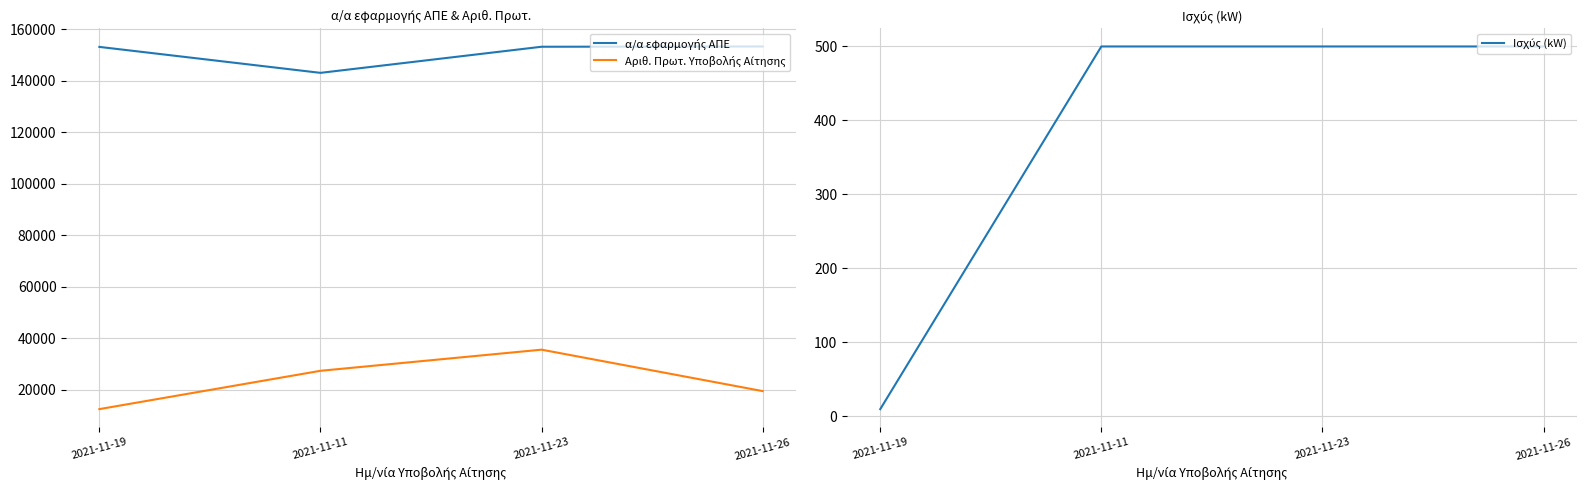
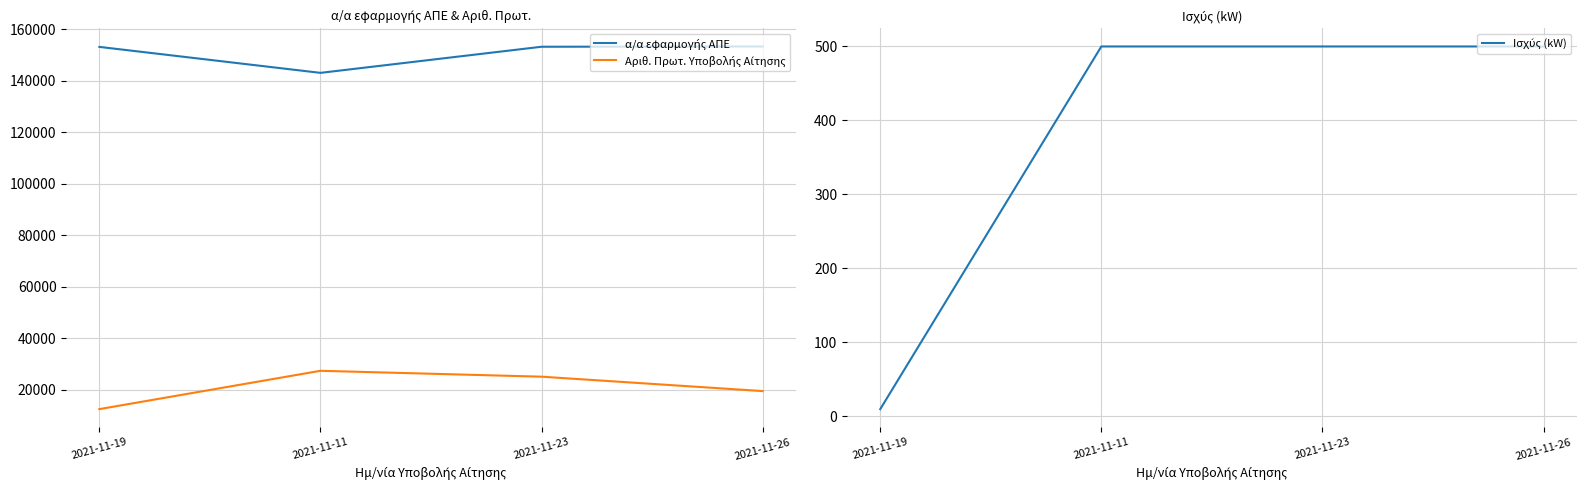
α/α εφαρμογής ΑΠΕ & Αριθ. Πρωτ., Αριθ. Πρωτ. Υποβολής Αίτησης, 2021-11-23: 36000 -> 25000
